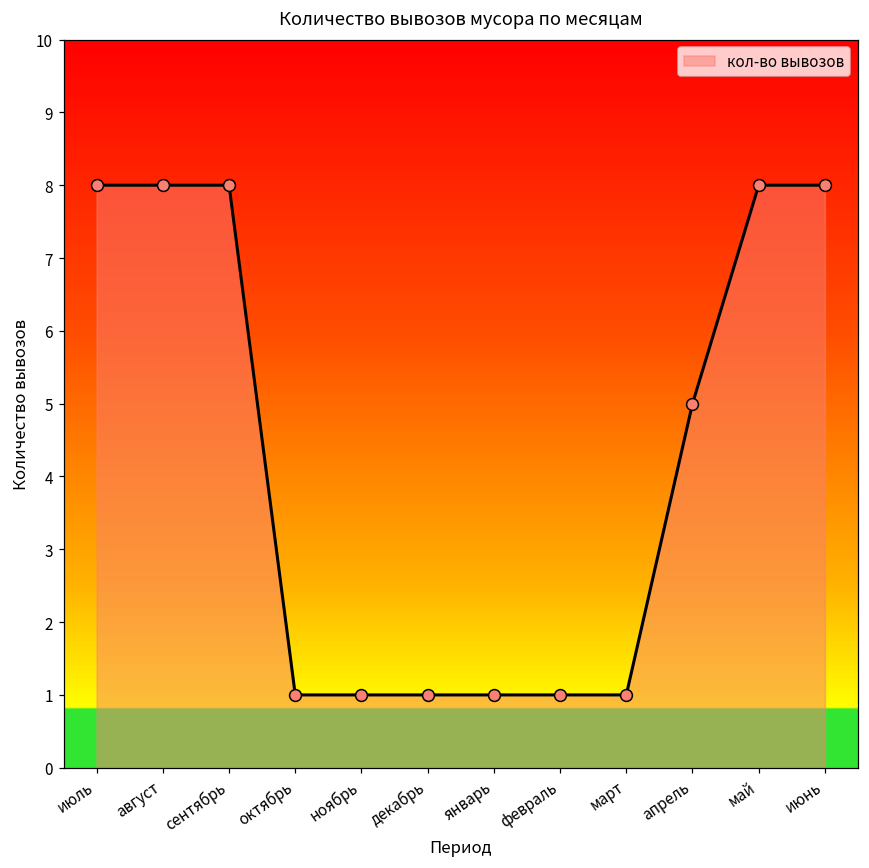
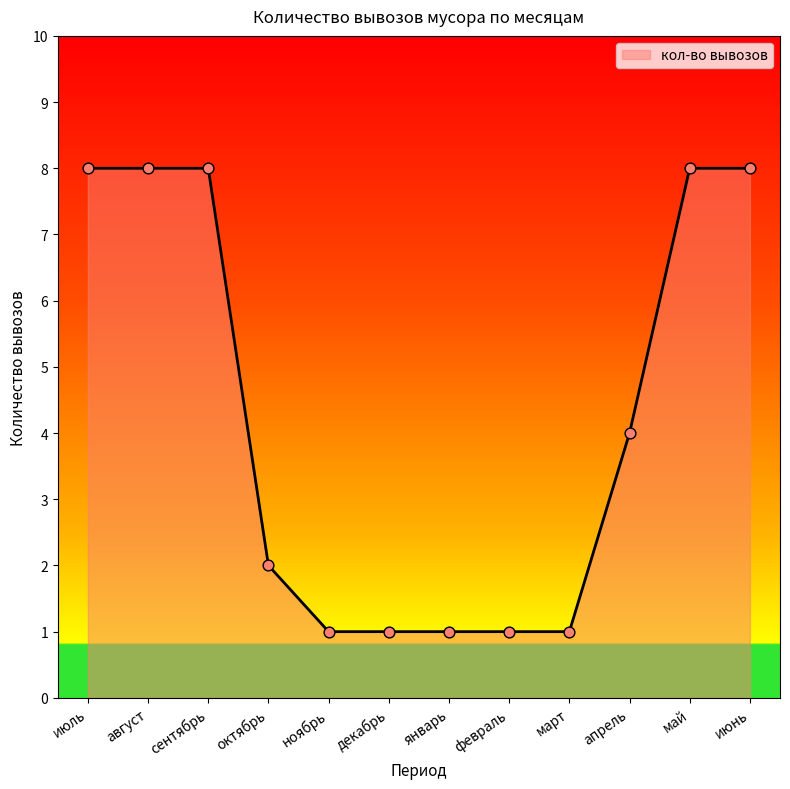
октябрь: 1 -> 2
апрель: 5 -> 4
